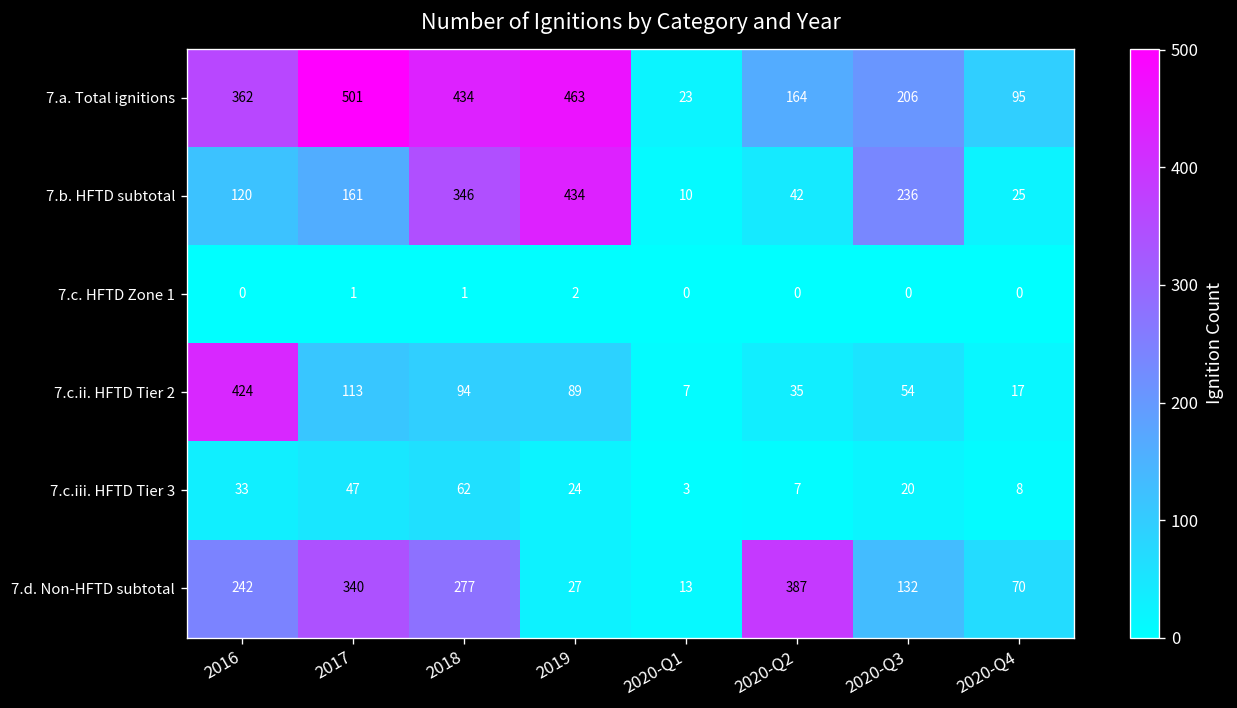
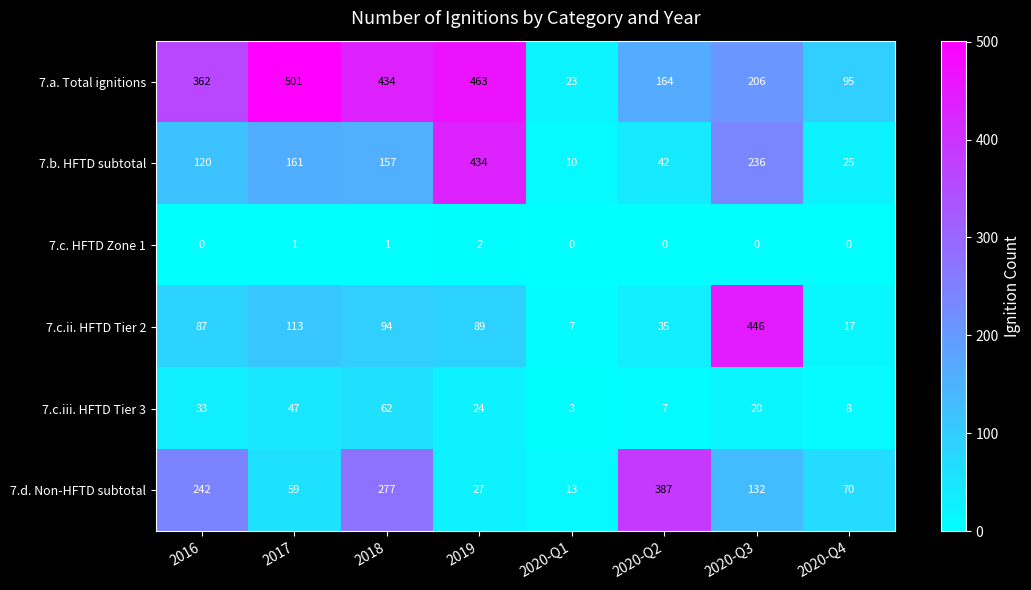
7.b. HFTD subtotal, 2018: 346 -> 157
7.c.ii. HFTD Tier 2, 2016: 424 -> 87
7.c.ii. HFTD Tier 2, 2020-Q3: 54 -> 446
7.d. Non-HFTD subtotal, 2017: 340 -> 59
